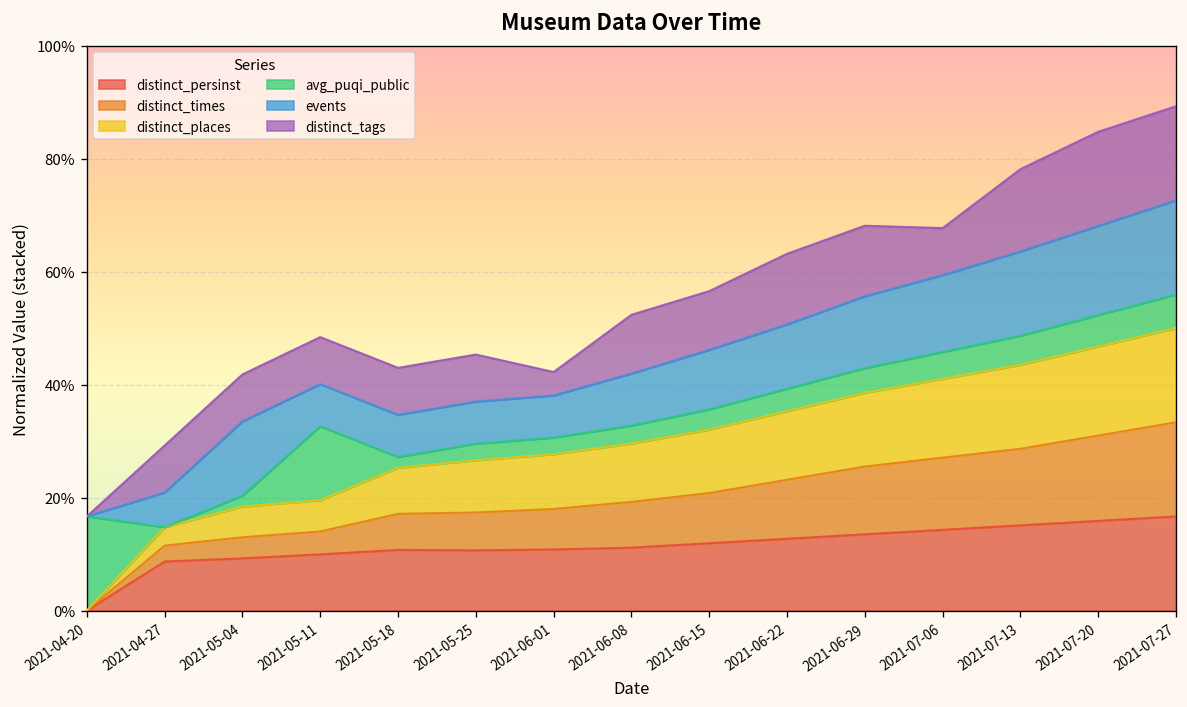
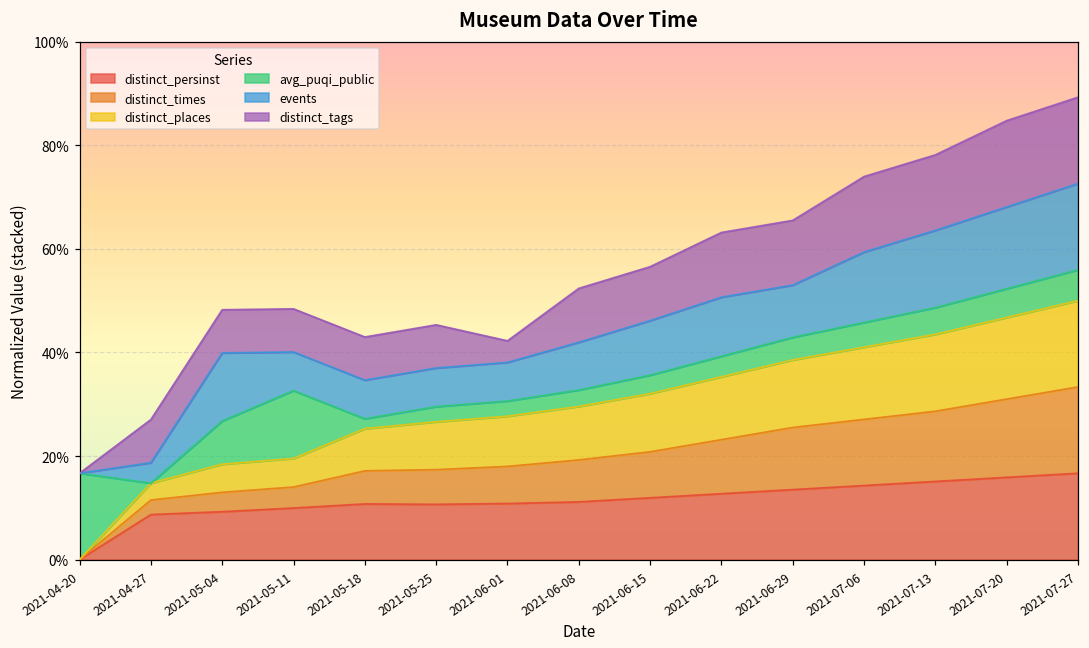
events, 2021-04-27: 6% -> 4%
avg_puqi_public, 2021-05-04: 2% -> 8%
events, 2021-06-29: 13% -> 10%
distinct_tags, 2021-07-06: 8% -> 15%
